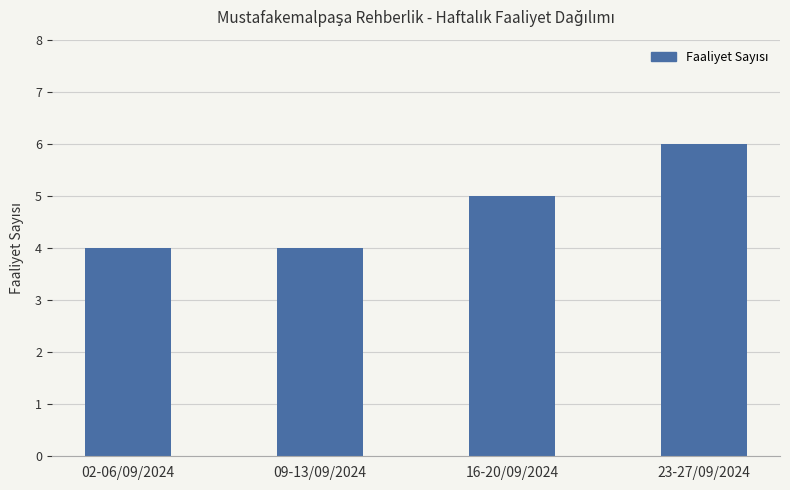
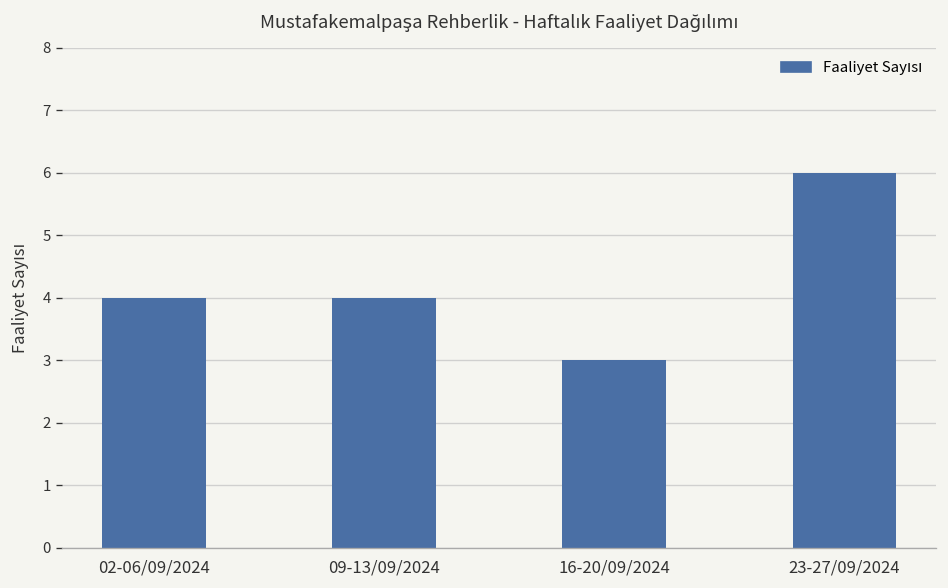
16-20/09/2024: 5 -> 3
